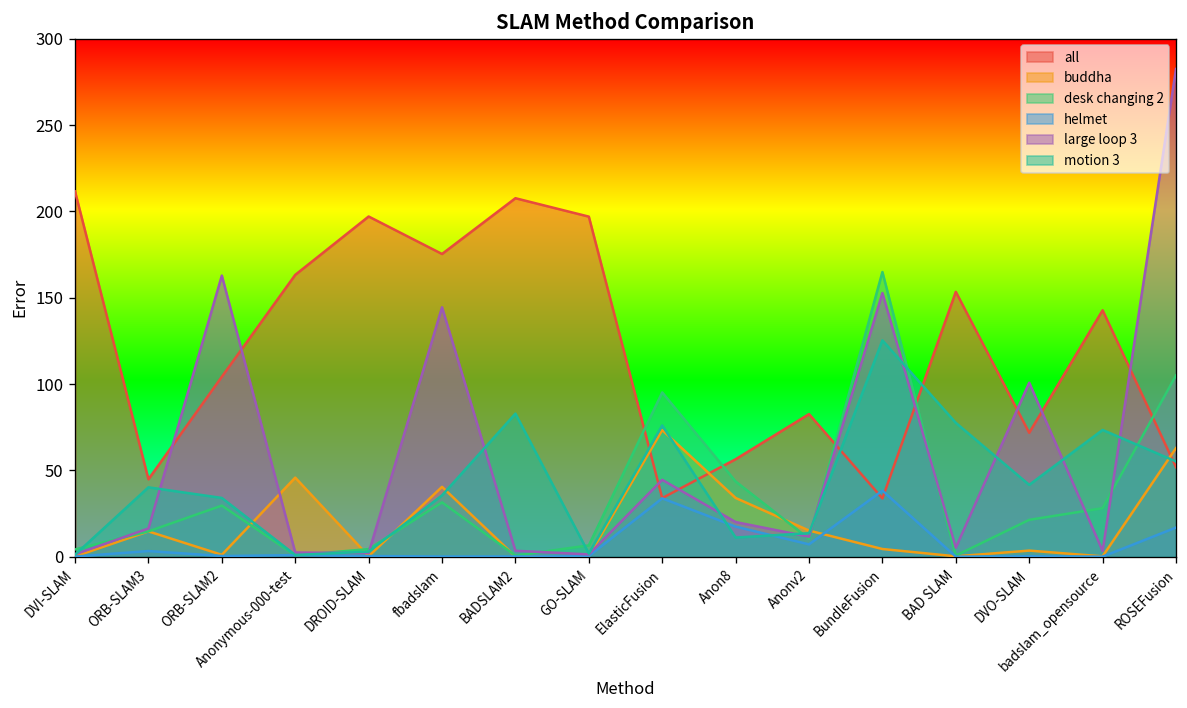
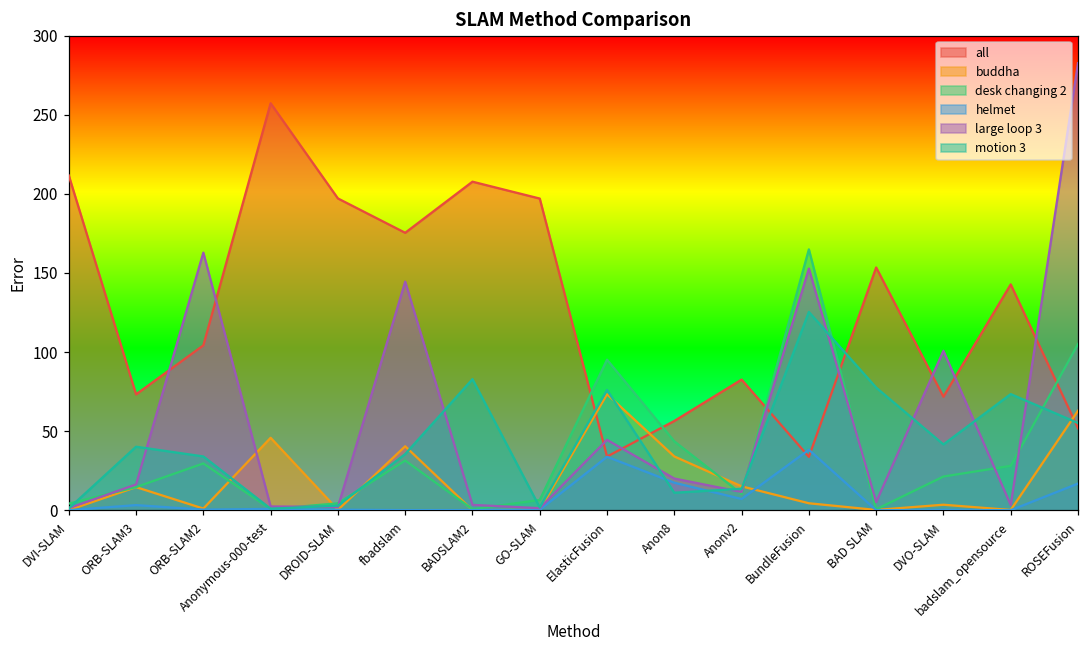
all, ORB-SLAM3: 45 -> 73
all, Anonymous-000-test: 163 -> 257
